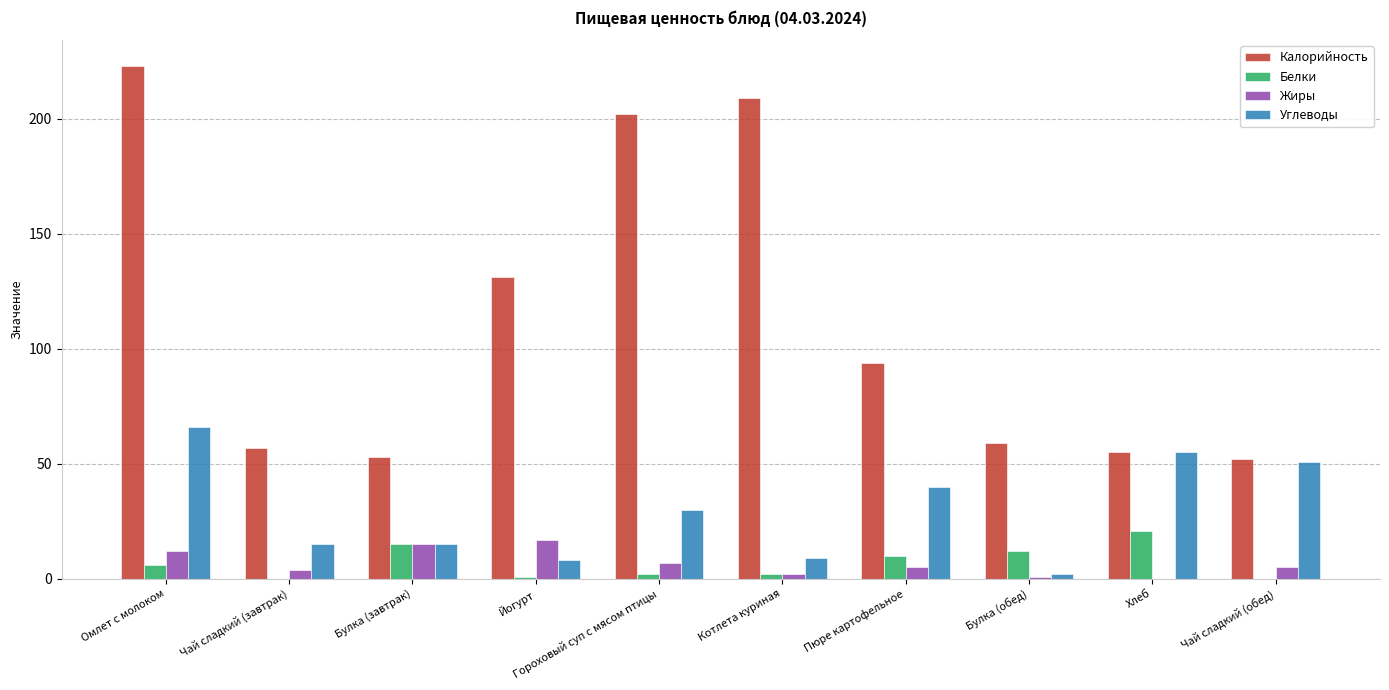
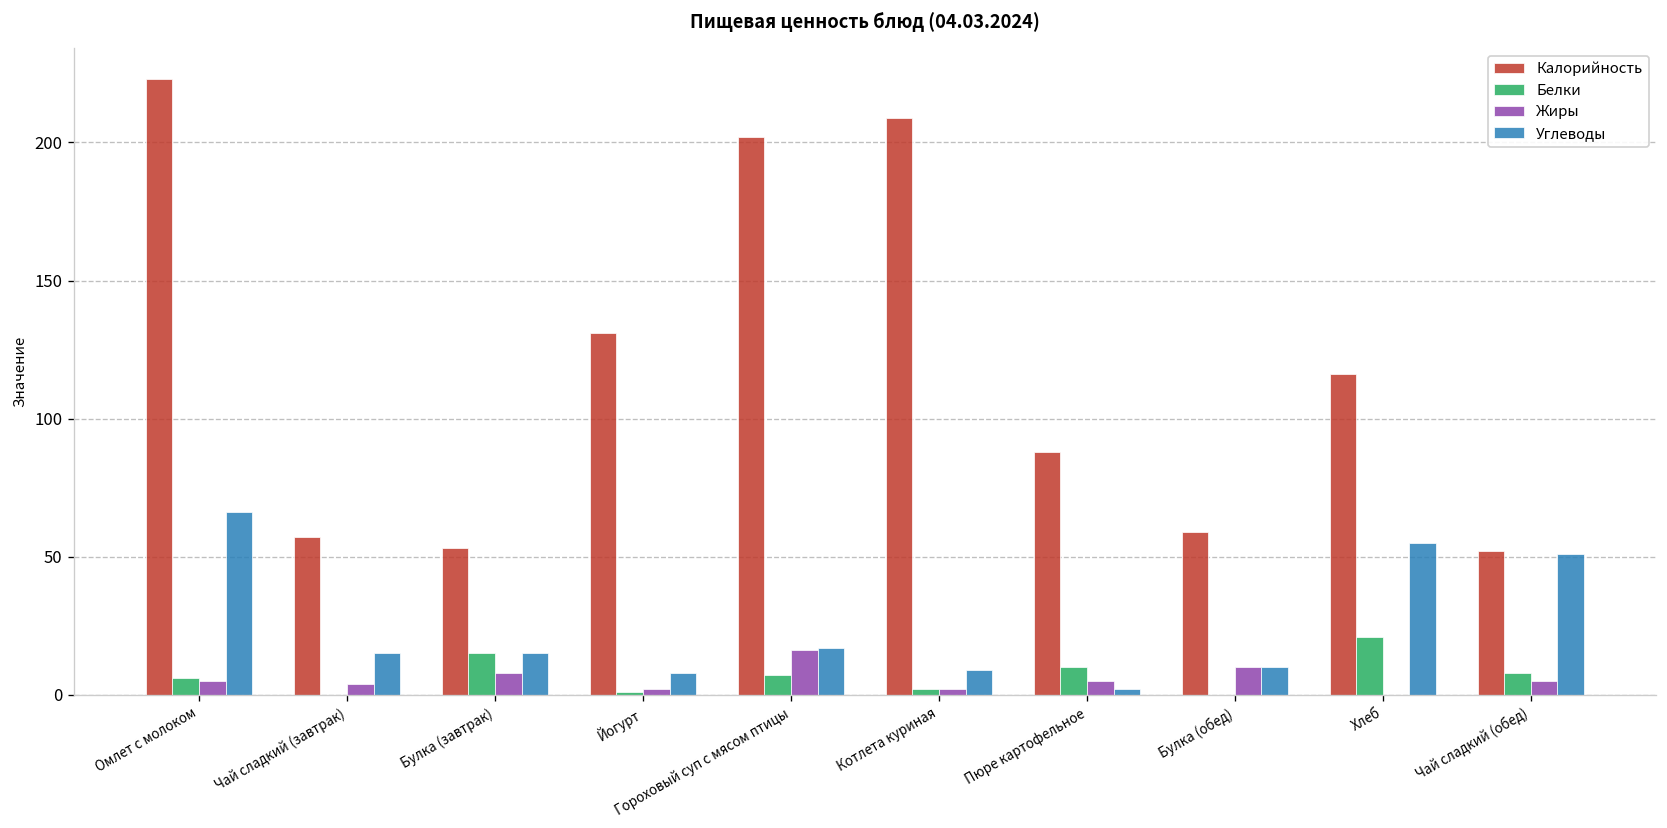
Жиры, Омлет с молоком: 12 -> 5
Жиры, Булка (завтрак): 15 -> 8
Жиры, Йогурт: 17 -> 2
Белки, Гороховый суп с мясом птицы: 2 -> 7
Жиры, Гороховый суп с мясом птицы: 7 -> 16
Углеводы, Гороховый суп с мясом птицы: 30 -> 17
Калорийность, Пюре картофельное: 94 -> 88
Углеводы, Пюре картофельное: 40 -> 2
Белки, Булка (обед): 12 -> 0
Жиры, Булка (обед): 1 -> 10
Углеводы, Булка (обед): 2 -> 10
Калорийность, Хлеб: 55 -> 116
Белки, Чай сладкий (обед): 0 -> 8
